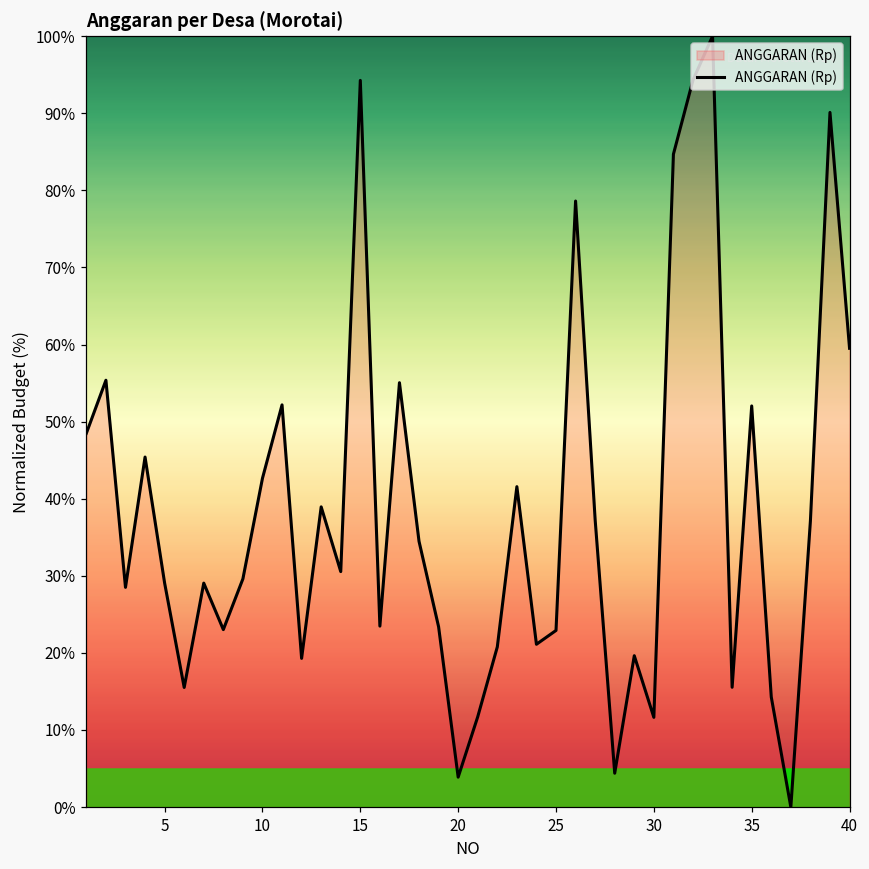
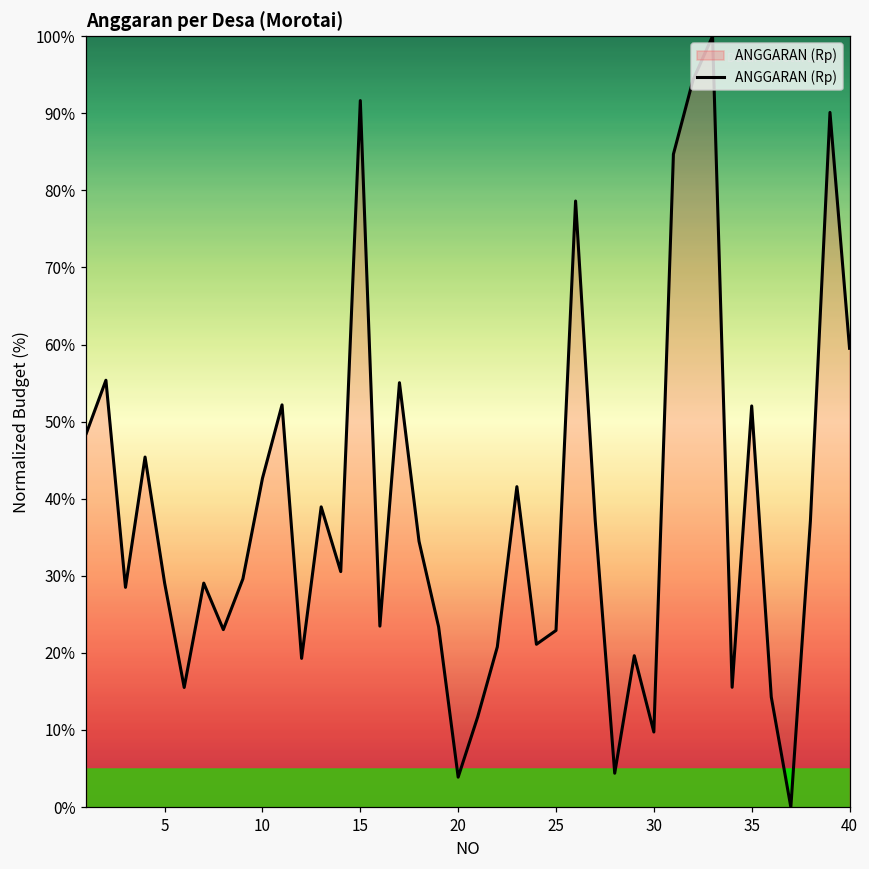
15: 94% -> 92%
30: 12% -> 10%
